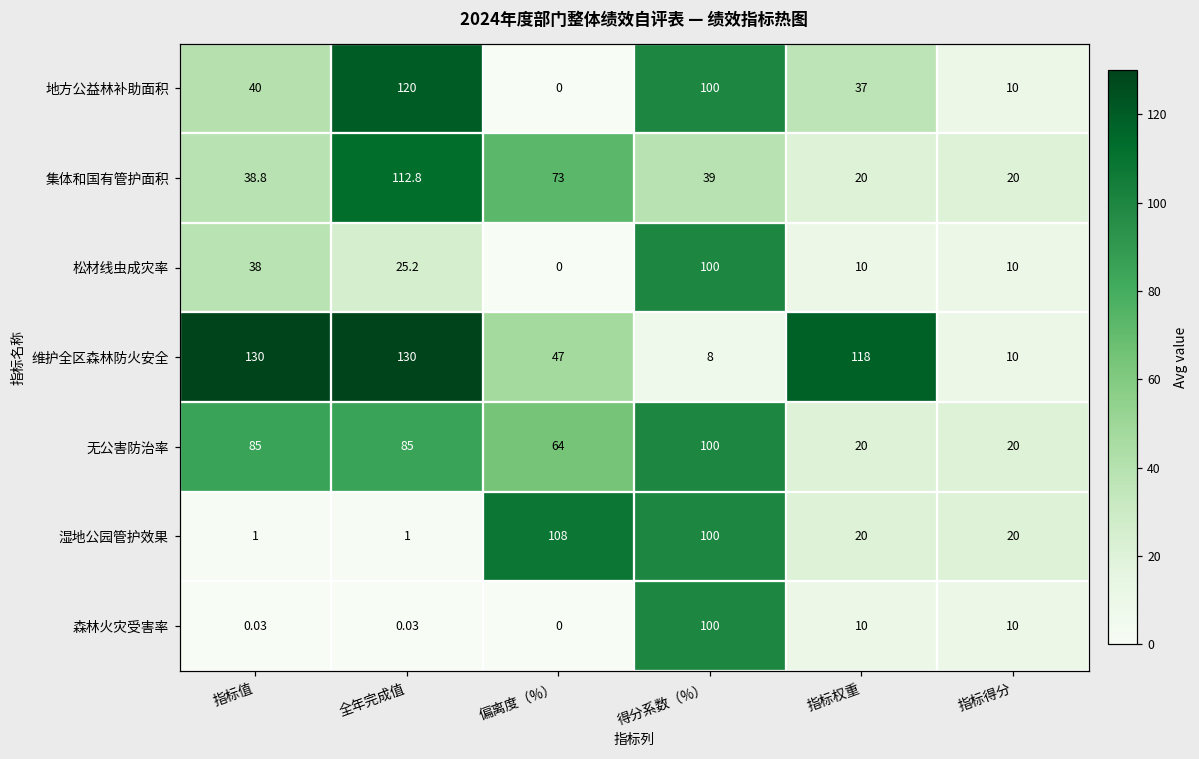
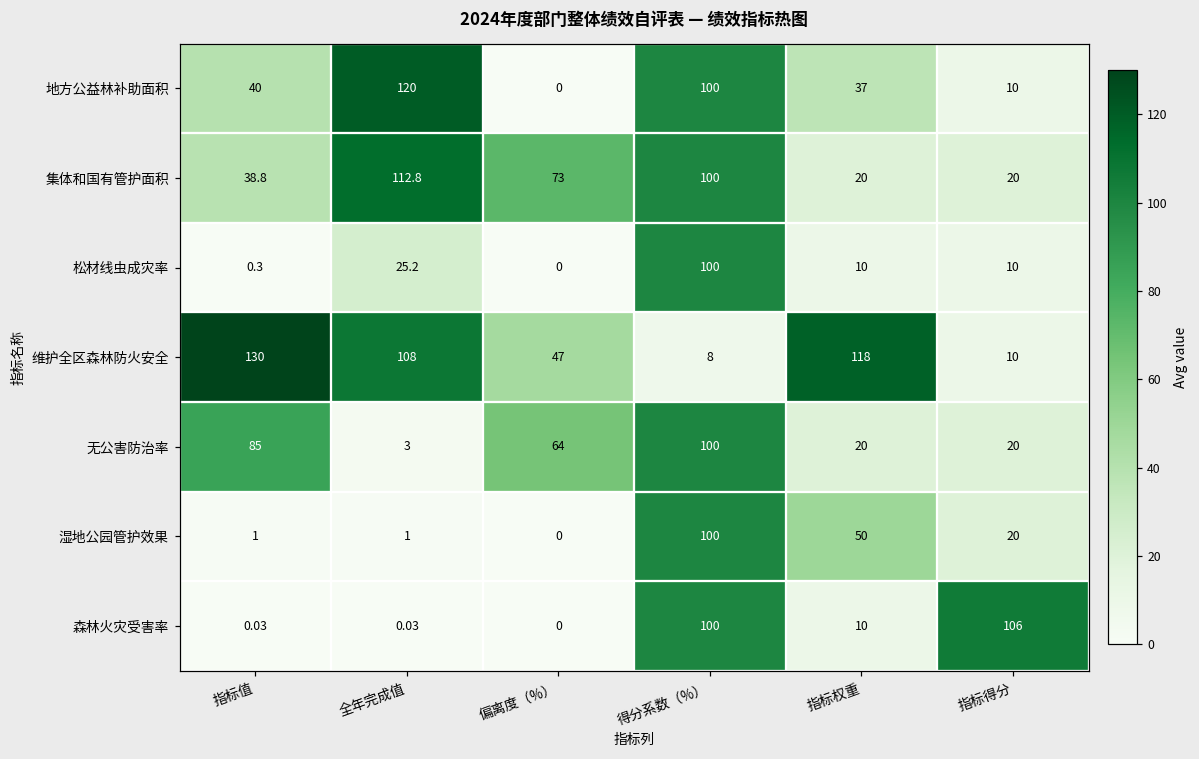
集体和国有管护面积, 得分系数（%）: 39 -> 100
松材线虫成灾率, 指标值: 38 -> 0.3
维护全区森林防火安全, 全年完成值: 130 -> 108
无公害防治率, 全年完成值: 85 -> 3
湿地公园管护效果, 偏离度（%）: 108 -> 0
湿地公园管护效果, 指标权重: 20 -> 50
森林火灾受害率, 指标得分: 10 -> 106
